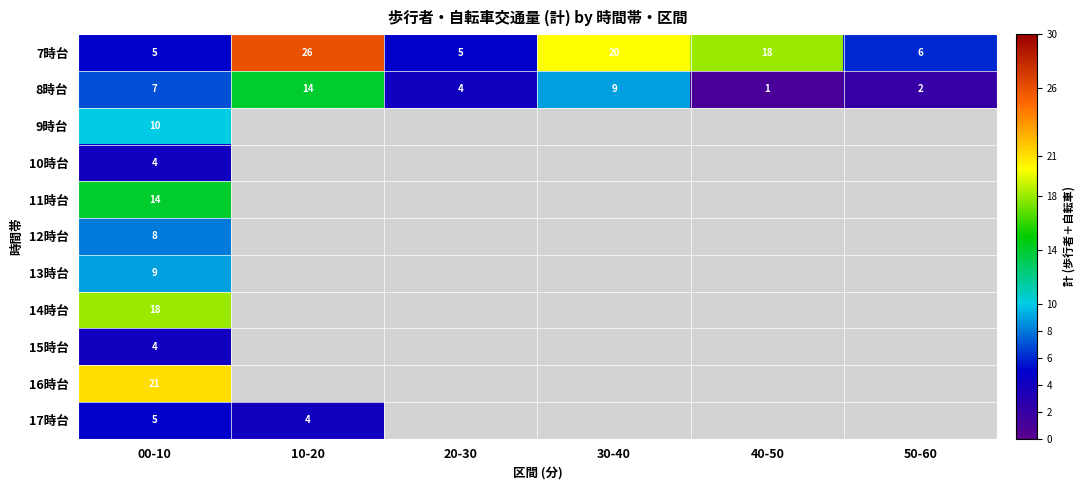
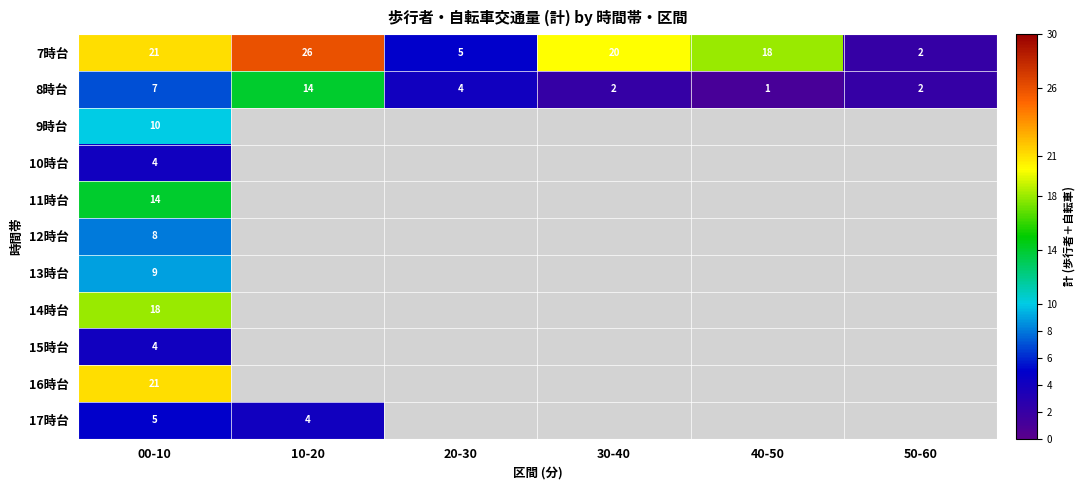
7時台, 00-10: 5 -> 21
7時台, 50-60: 6 -> 2
8時台, 30-40: 9 -> 2
